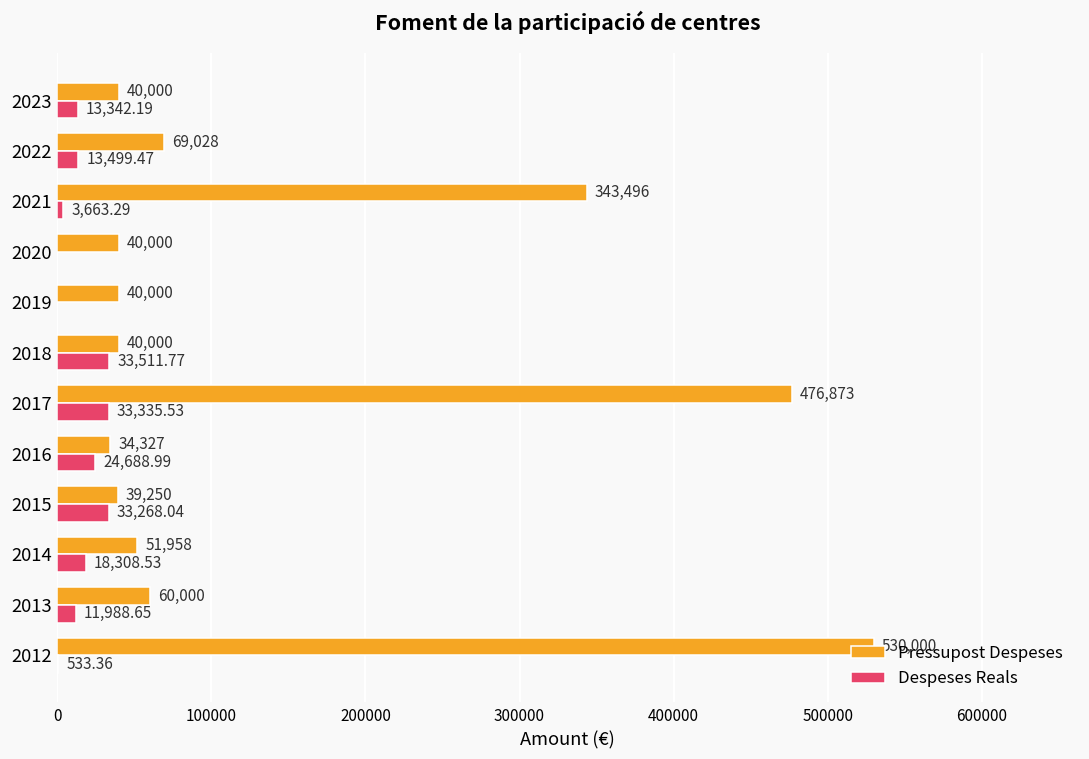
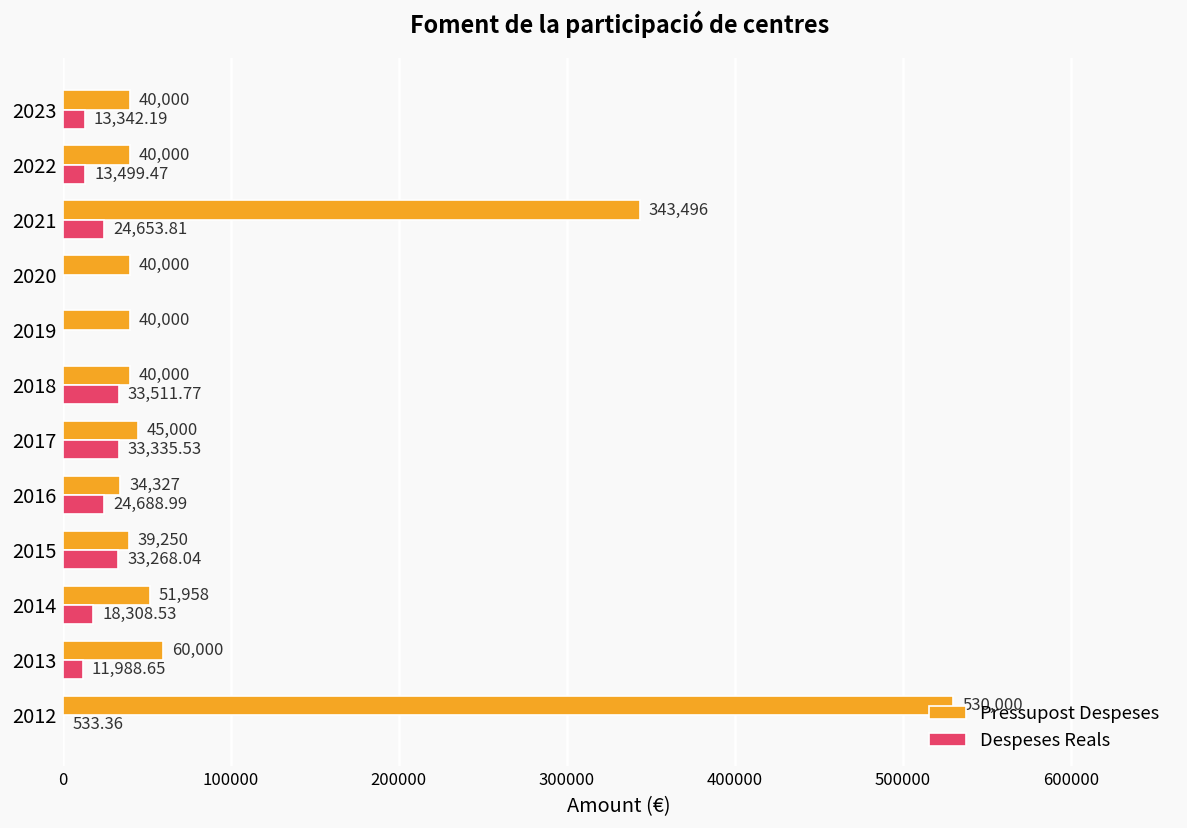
Pressupost Despeses, 2022: 69,028 -> 40,000
Despeses Reals, 2021: 3,663.29 -> 24,653.81
Pressupost Despeses, 2017: 476,873 -> 45,000
